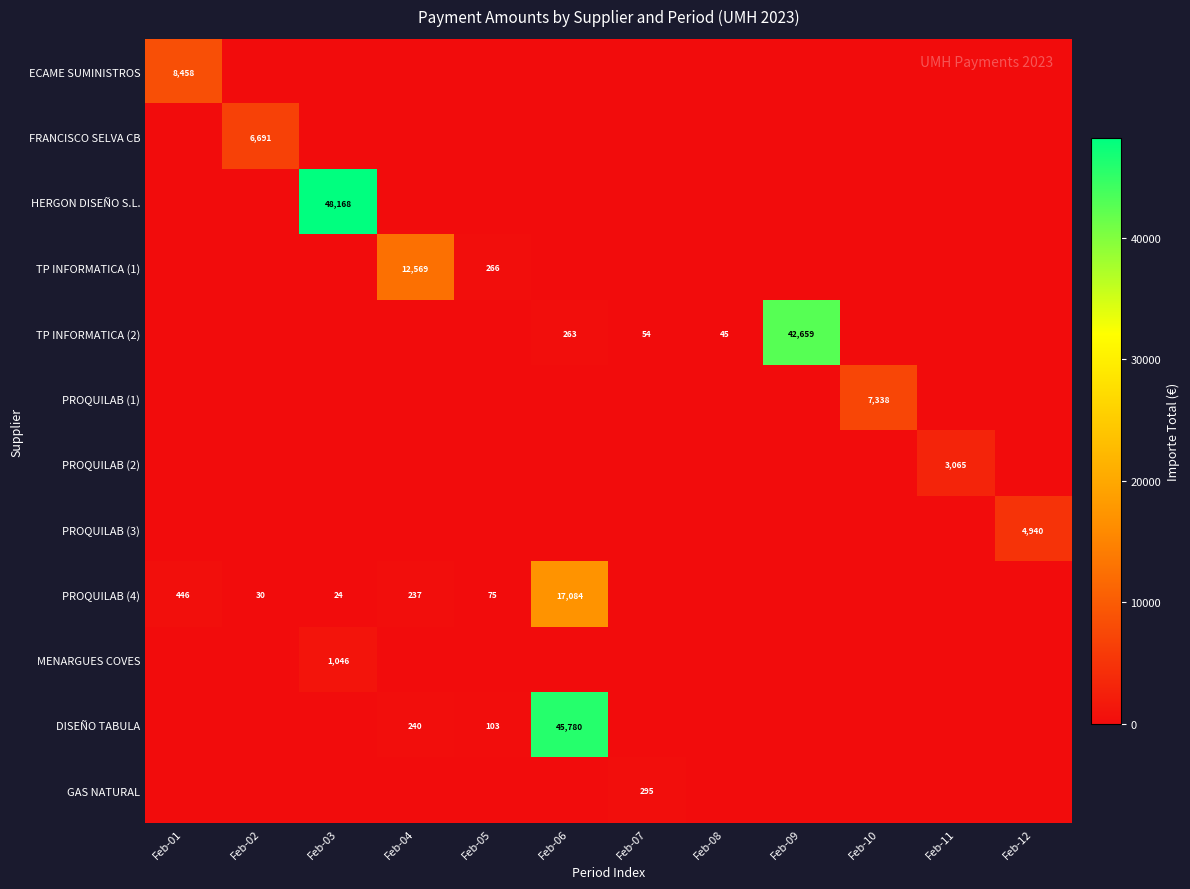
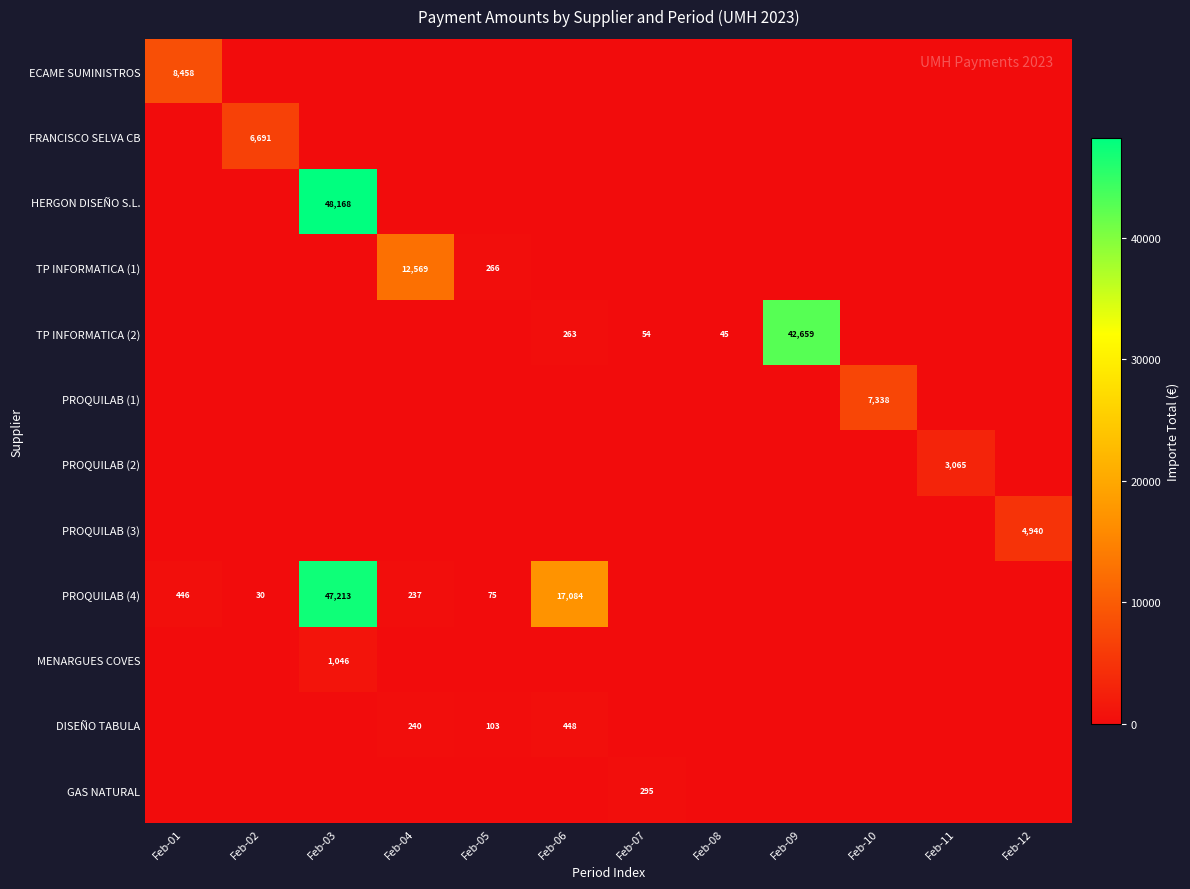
PROQUILAB (4), Feb-03: 24 -> 47,213
DISEÑO TABULA, Feb-06: 45,780 -> 448
